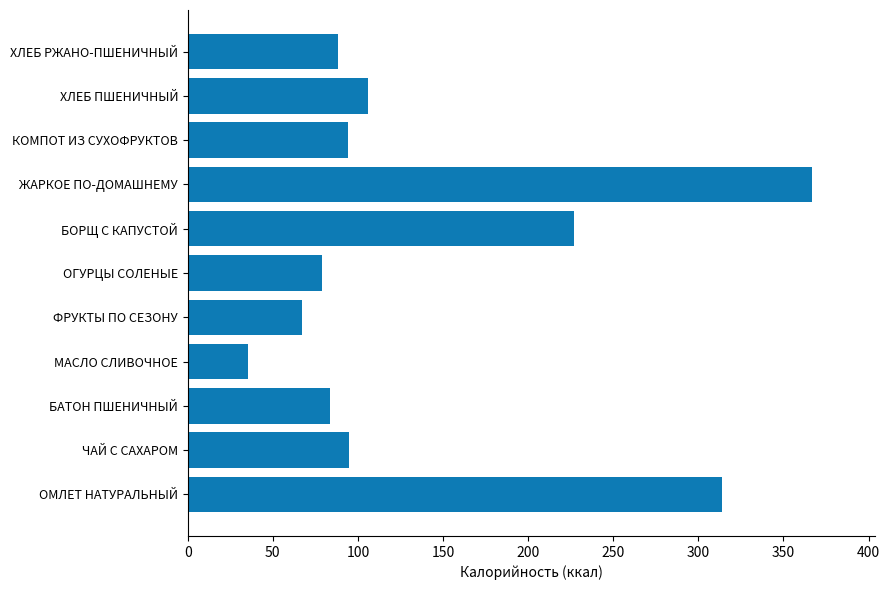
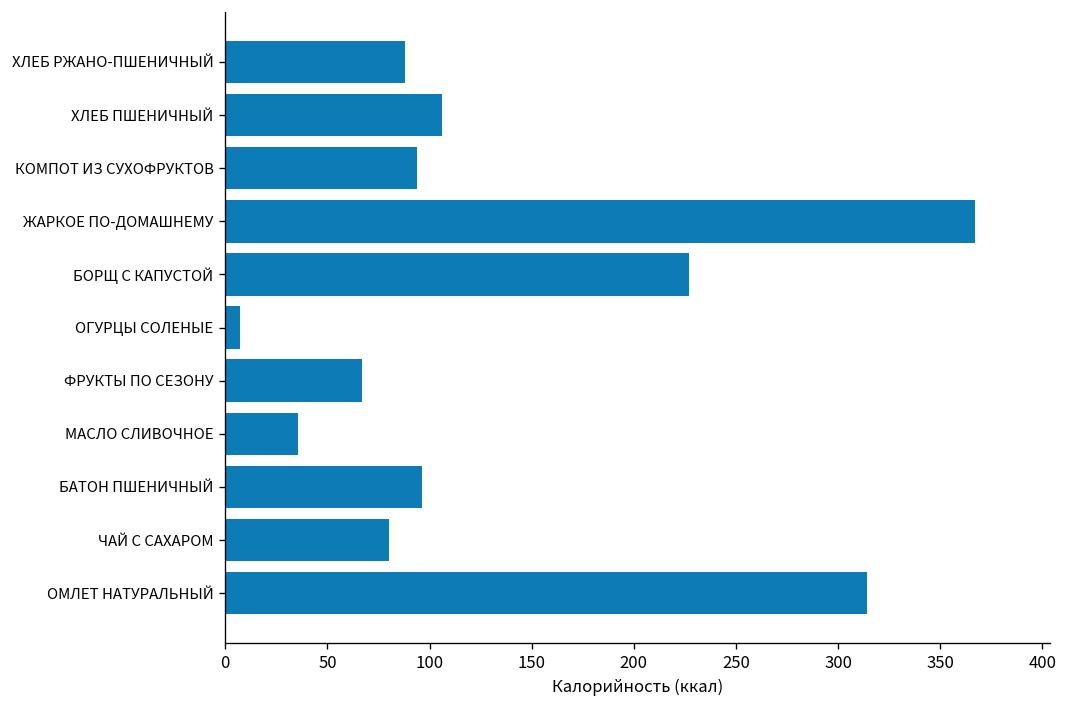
ОГУРЦЫ СОЛЕНЫЕ: 79 -> 7
БАТОН ПШЕНИЧНЫЙ: 83 -> 96
ЧАЙ С САХАРОМ: 95 -> 80
